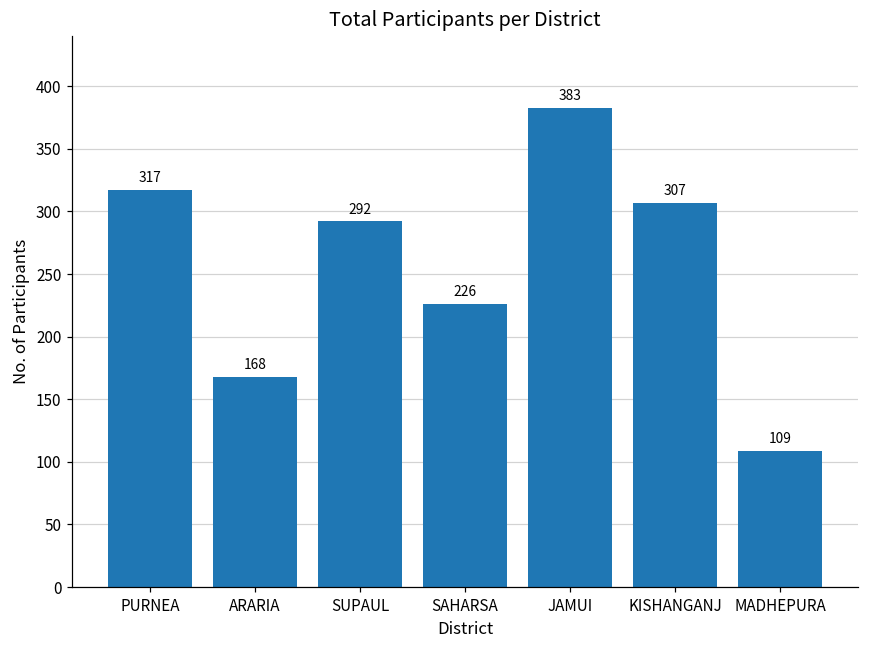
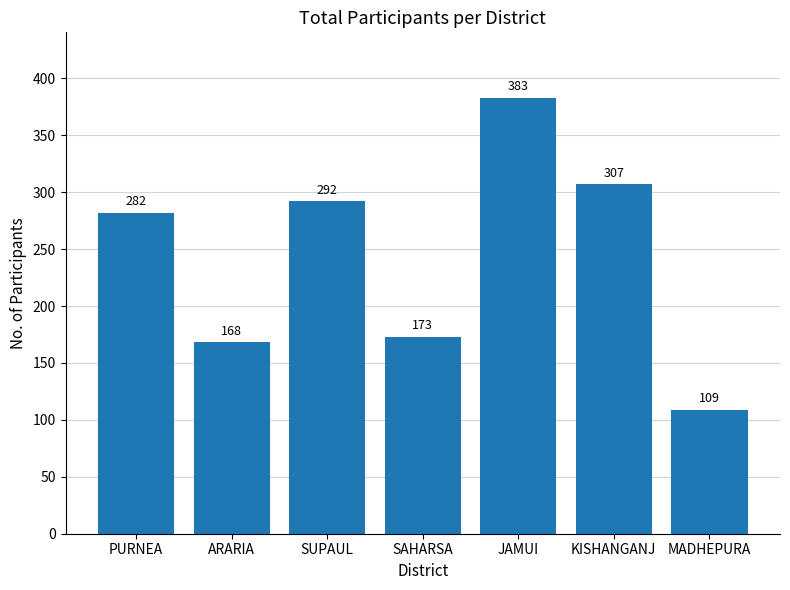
PURNEA: 317 -> 282
SAHARSA: 226 -> 173
